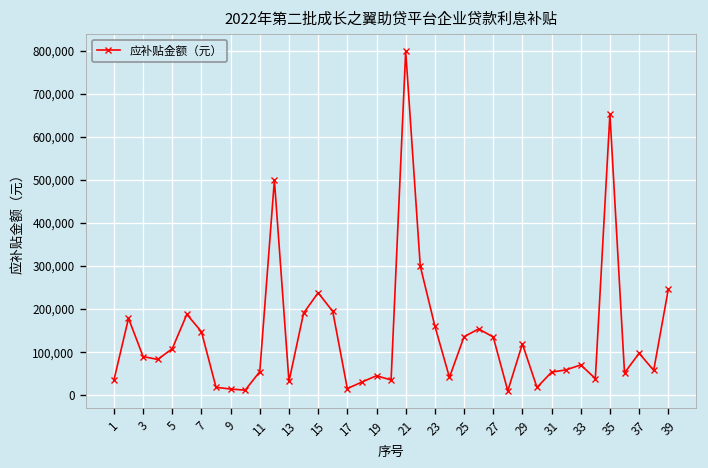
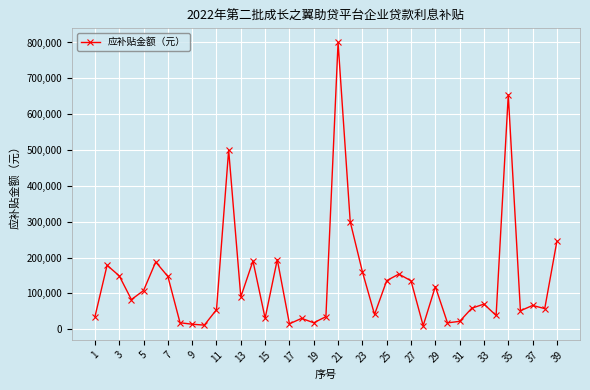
3: 90,000 -> 150,000
13: 30,000 -> 90,000
15: 240,000 -> 30,000
19: 50,000 -> 20,000
31: 50,000 -> 20,000
37: 100,000 -> 70,000
